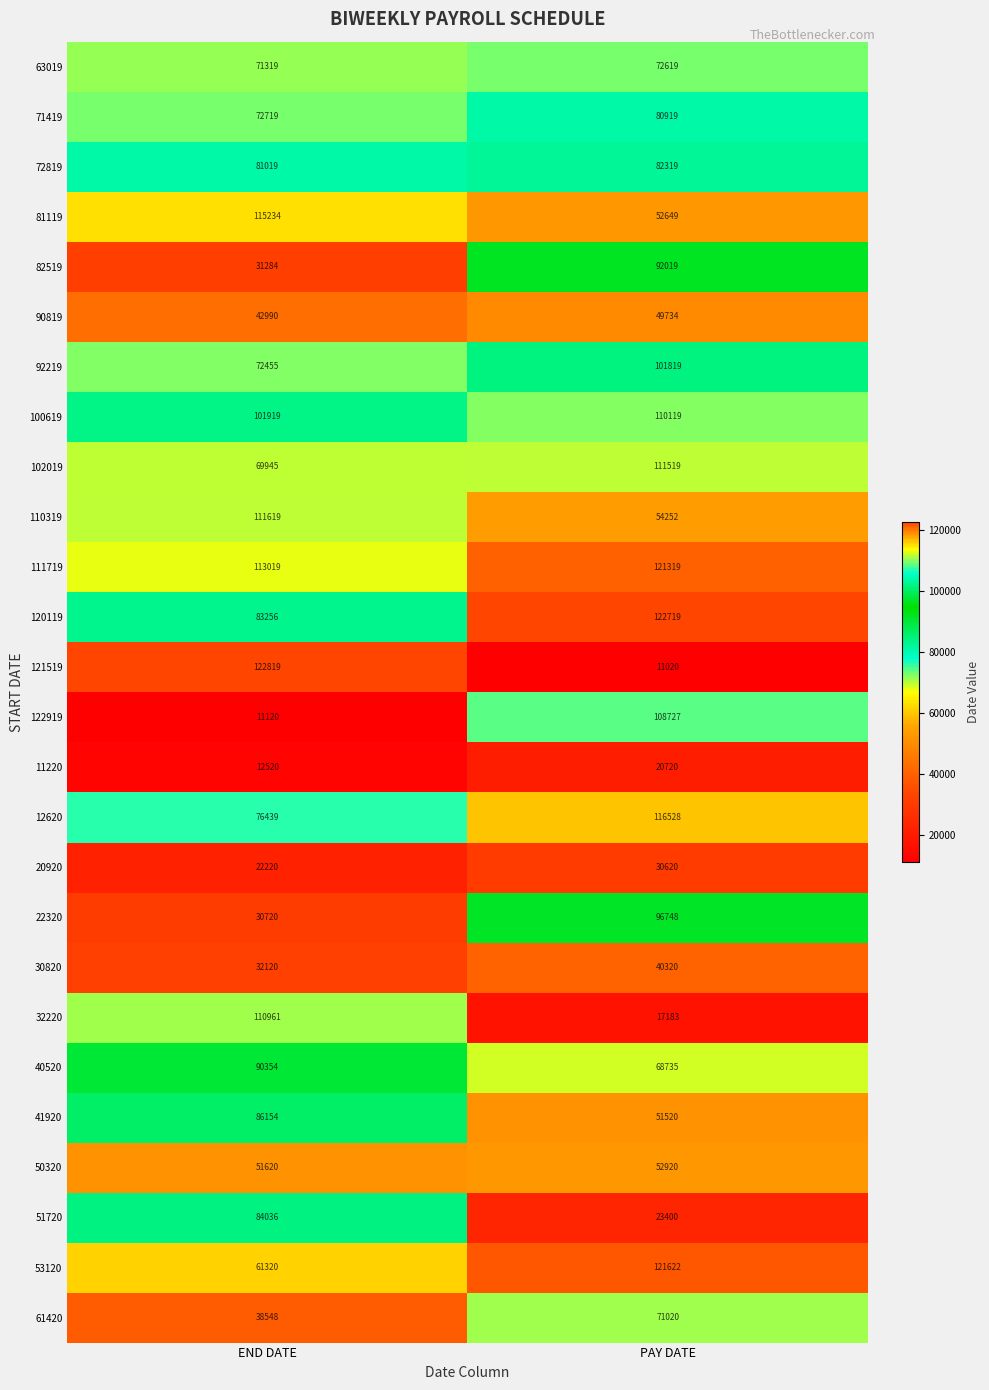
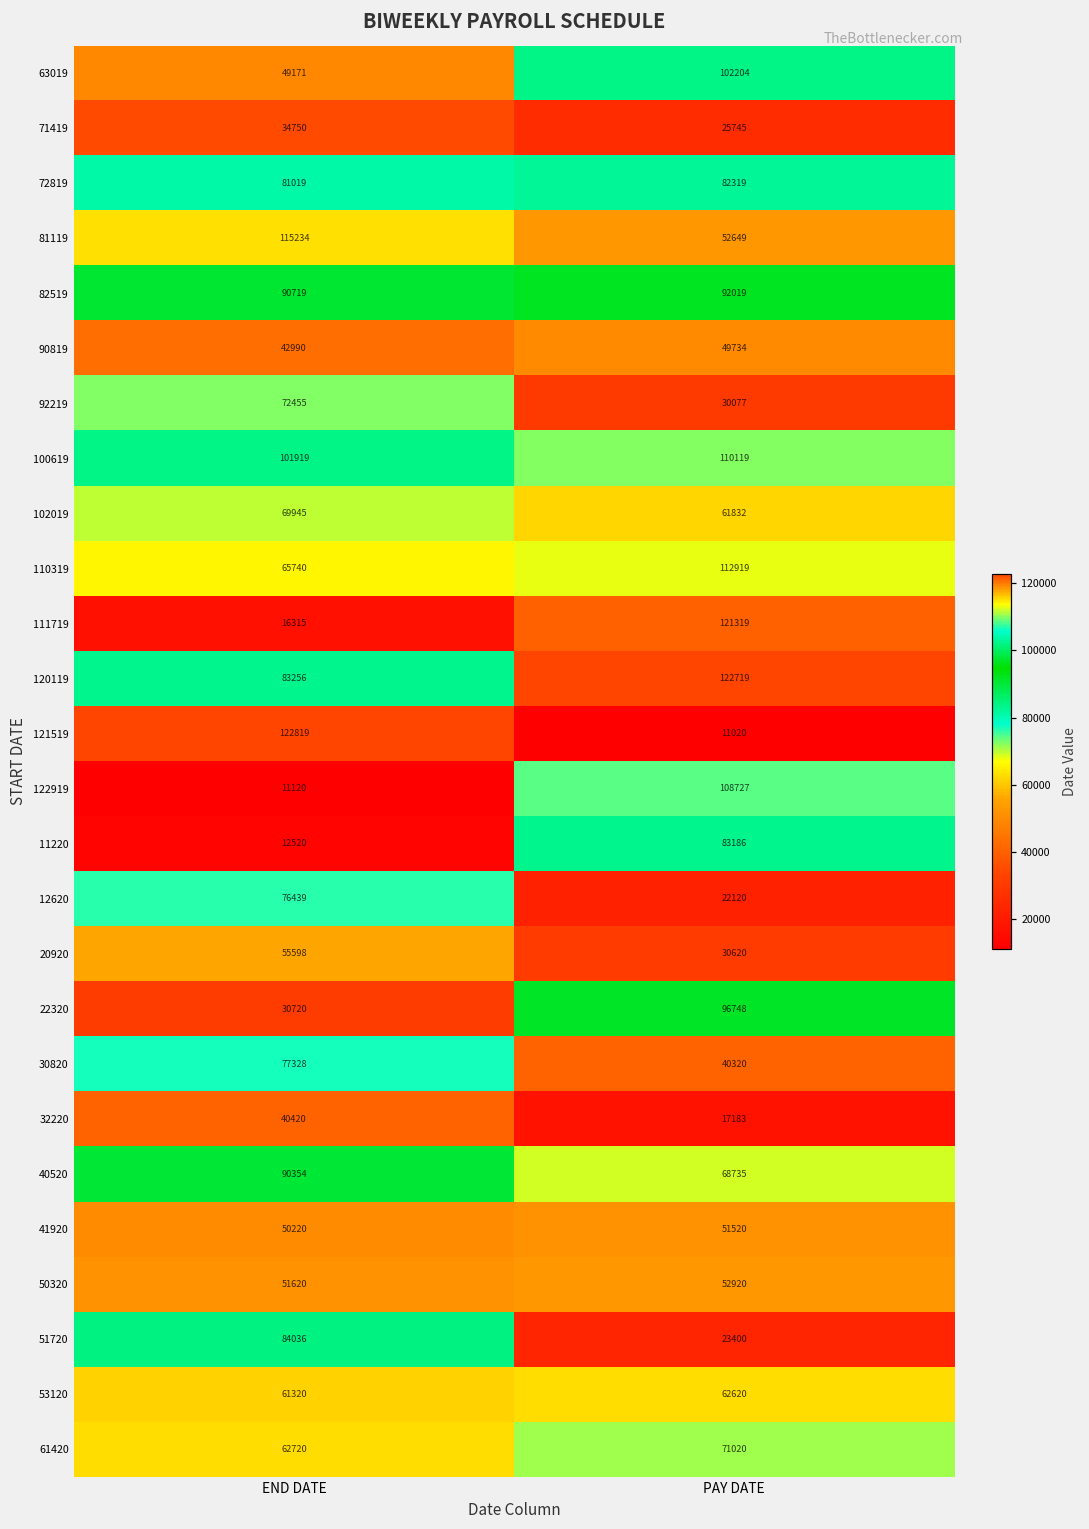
63019, END DATE: 71319 -> 49171
63019, PAY DATE: 72619 -> 102204
71419, END DATE: 72719 -> 34750
71419, PAY DATE: 80919 -> 25745
82519, END DATE: 31284 -> 90719
92219, PAY DATE: 101819 -> 30077
102019, PAY DATE: 111519 -> 61832
110319, END DATE: 111619 -> 65740
110319, PAY DATE: 54252 -> 112919
111719, END DATE: 113019 -> 16315
11220, PAY DATE: 20720 -> 83186
12620, PAY DATE: 116528 -> 22120
20920, END DATE: 22220 -> 55598
30820, END DATE: 32120 -> 77328
32220, END DATE: 110961 -> 40420
41920, END DATE: 86154 -> 50220
53120, PAY DATE: 121622 -> 62620
61420, END DATE: 38548 -> 62720
